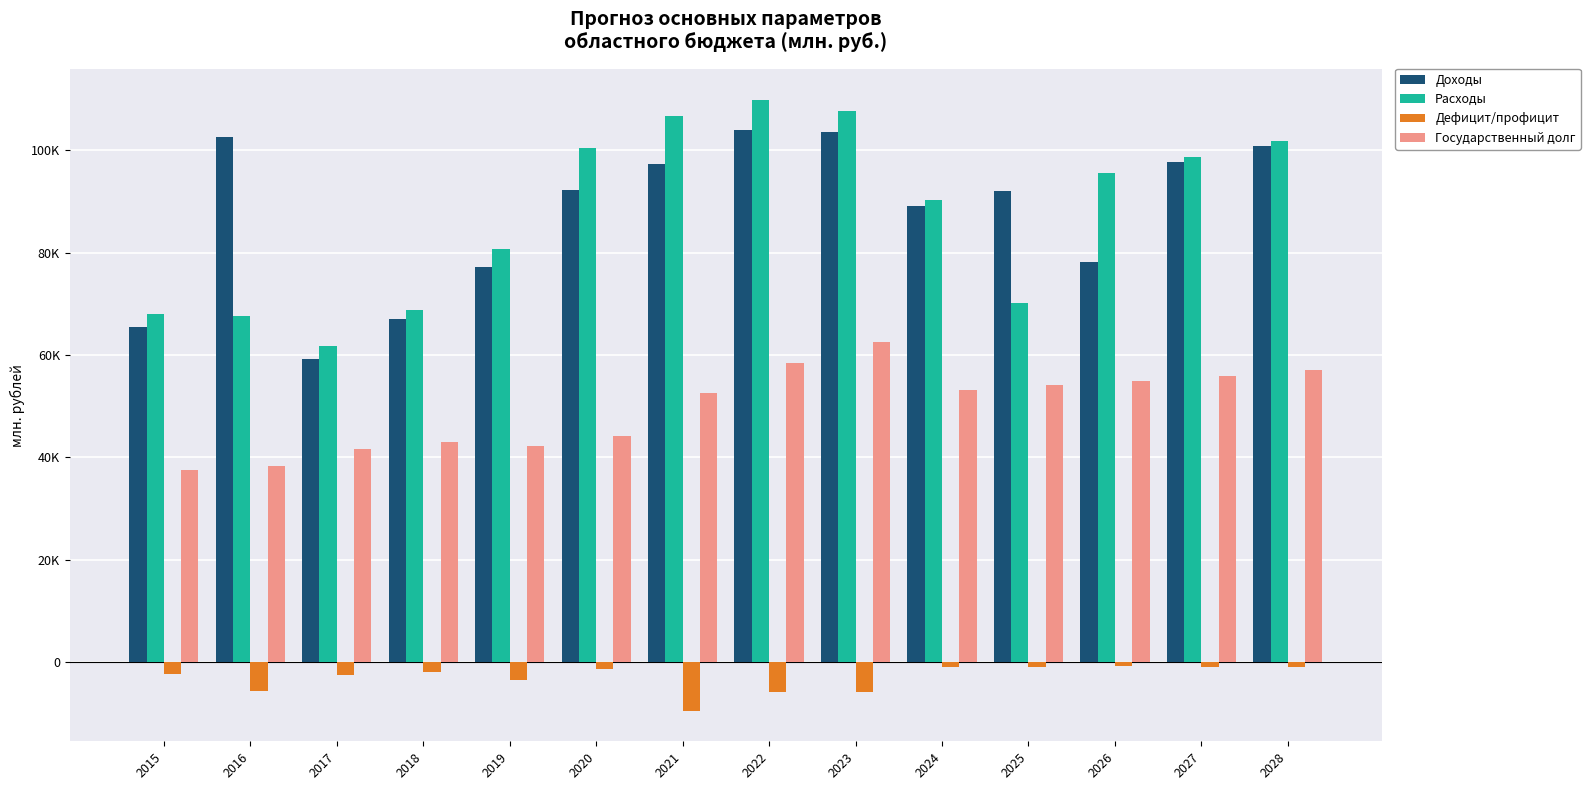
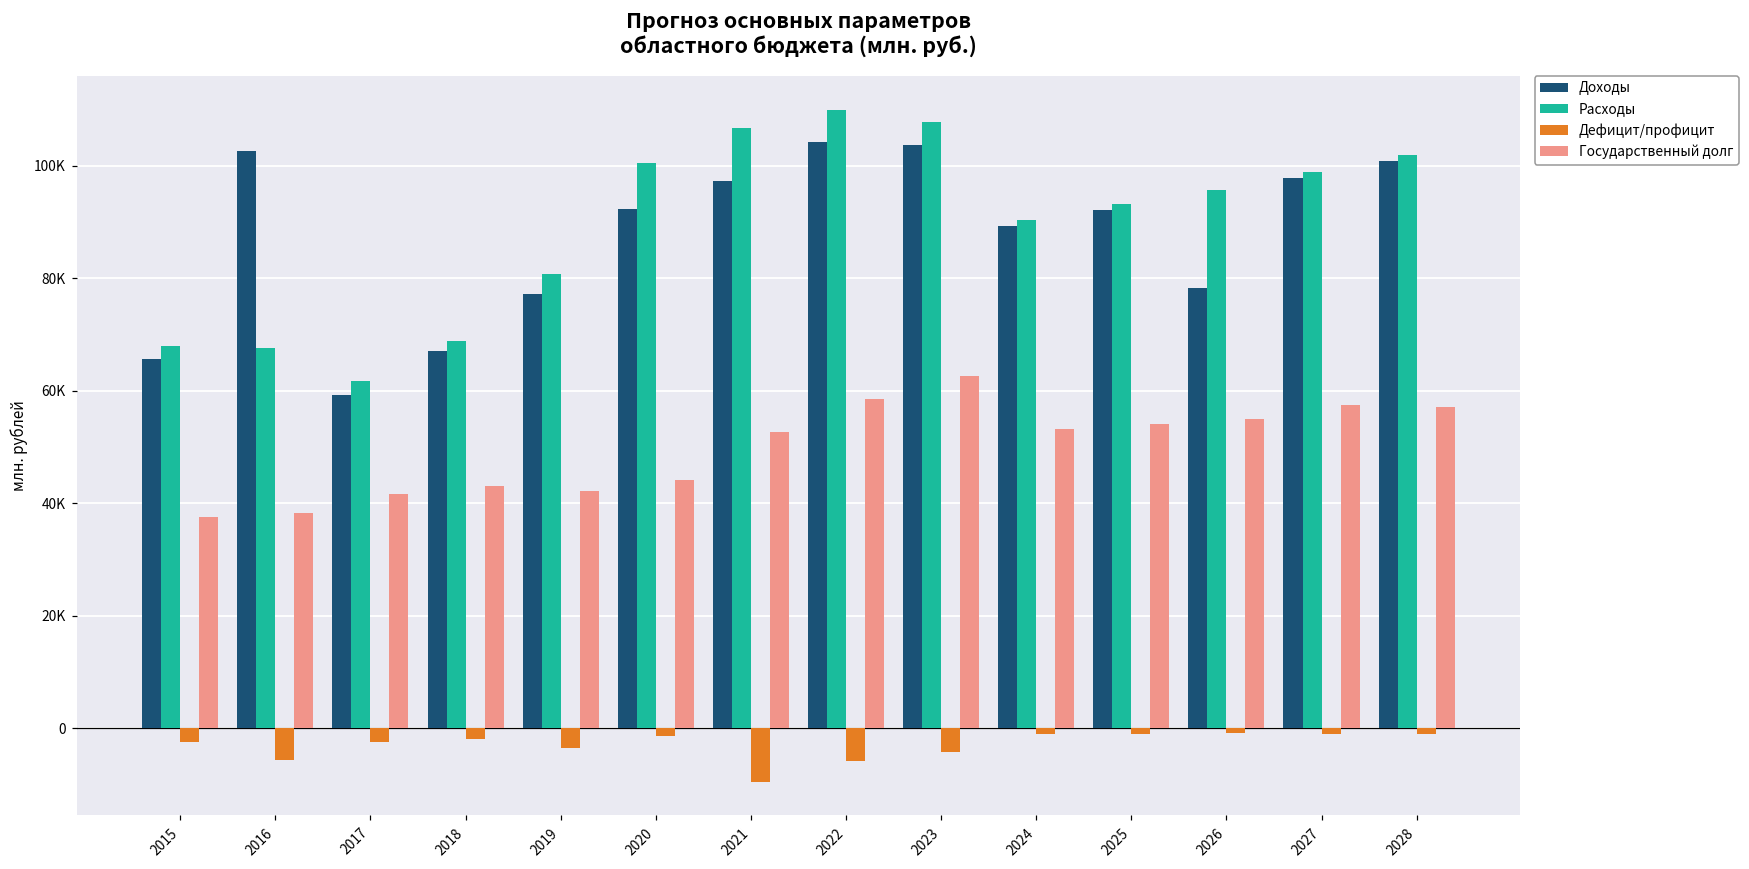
Дефицит/профицит, 2023: -6000 -> -4000
Расходы, 2025: 70000 -> 93000
Государственный долг, 2027: 56000 -> 58000
